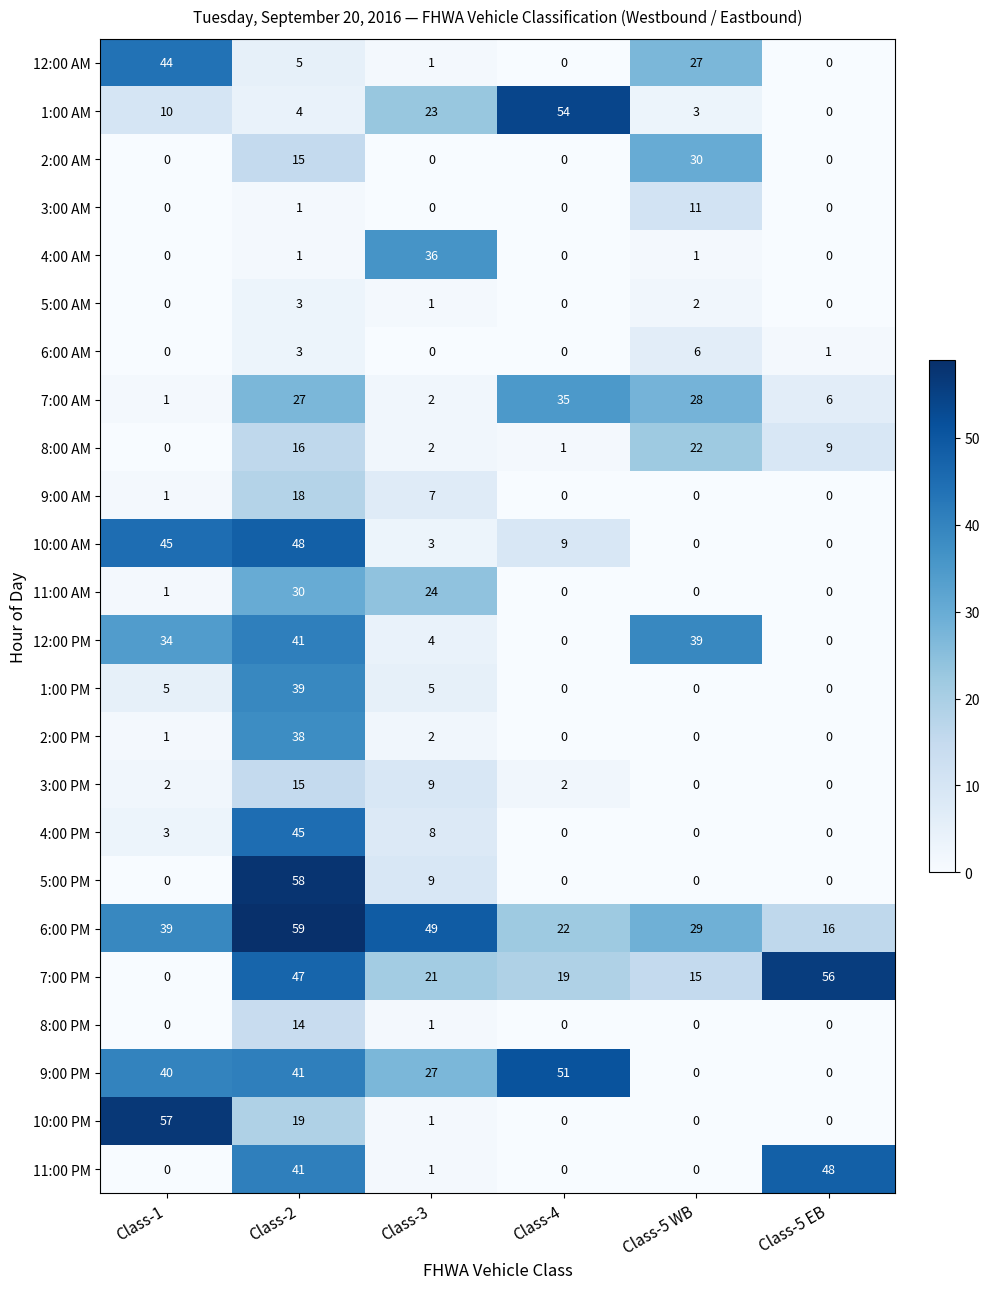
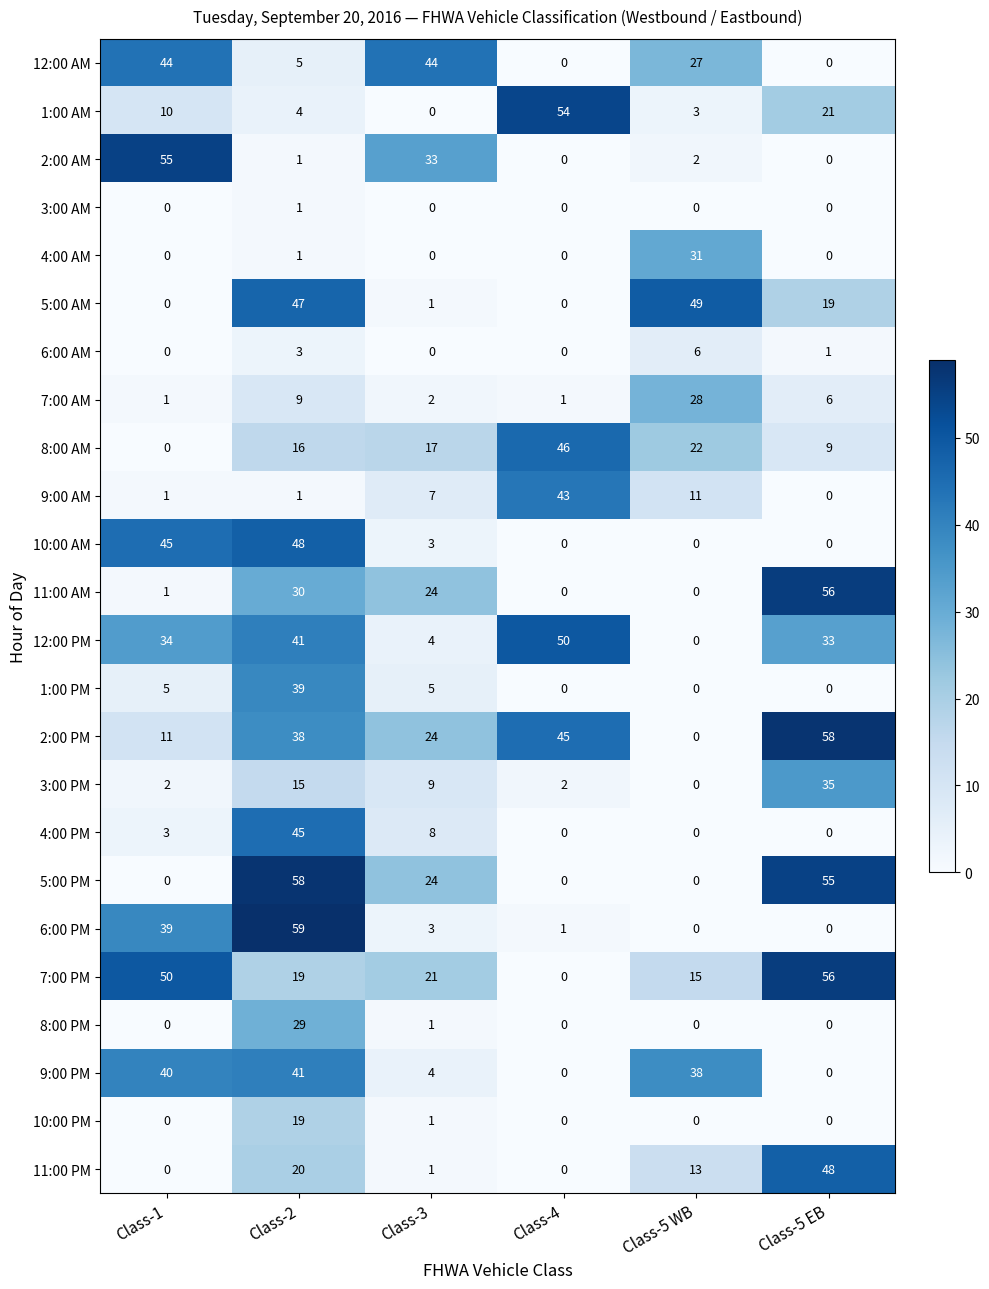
12:00 AM, Class-3: 1 -> 44
1:00 AM, Class-3: 23 -> 0
1:00 AM, Class-5 EB: 0 -> 21
2:00 AM, Class-1: 0 -> 55
2:00 AM, Class-2: 15 -> 1
2:00 AM, Class-3: 0 -> 33
2:00 AM, Class-5 WB: 30 -> 2
3:00 AM, Class-5 WB: 11 -> 0
4:00 AM, Class-3: 36 -> 0
4:00 AM, Class-5 WB: 1 -> 31
5:00 AM, Class-2: 3 -> 47
5:00 AM, Class-5 WB: 2 -> 49
5:00 AM, Class-5 EB: 0 -> 19
7:00 AM, Class-2: 27 -> 9
7:00 AM, Class-4: 35 -> 1
8:00 AM, Class-3: 2 -> 17
8:00 AM, Class-4: 1 -> 46
9:00 AM, Class-2: 18 -> 1
9:00 AM, Class-4: 0 -> 43
9:00 AM, Class-5 WB: 0 -> 11
10:00 AM, Class-4: 9 -> 0
11:00 AM, Class-5 EB: 0 -> 56
12:00 PM, Class-4: 0 -> 50
12:00 PM, Class-5 WB: 39 -> 0
12:00 PM, Class-5 EB: 0 -> 33
2:00 PM, Class-1: 1 -> 11
2:00 PM, Class-3: 2 -> 24
2:00 PM, Class-4: 0 -> 45
2:00 PM, Class-5 EB: 0 -> 58
3:00 PM, Class-5 EB: 0 -> 35
5:00 PM, Class-3: 9 -> 24
5:00 PM, Class-5 EB: 0 -> 55
6:00 PM, Class-3: 49 -> 3
6:00 PM, Class-4: 22 -> 1
6:00 PM, Class-5 WB: 29 -> 0
6:00 PM, Class-5 EB: 16 -> 0
7:00 PM, Class-1: 0 -> 50
7:00 PM, Class-2: 47 -> 19
7:00 PM, Class-4: 19 -> 0
8:00 PM, Class-2: 14 -> 29
9:00 PM, Class-3: 27 -> 4
9:00 PM, Class-4: 51 -> 0
9:00 PM, Class-5 WB: 0 -> 38
10:00 PM, Class-1: 57 -> 0
11:00 PM, Class-2: 41 -> 20
11:00 PM, Class-5 WB: 0 -> 13
